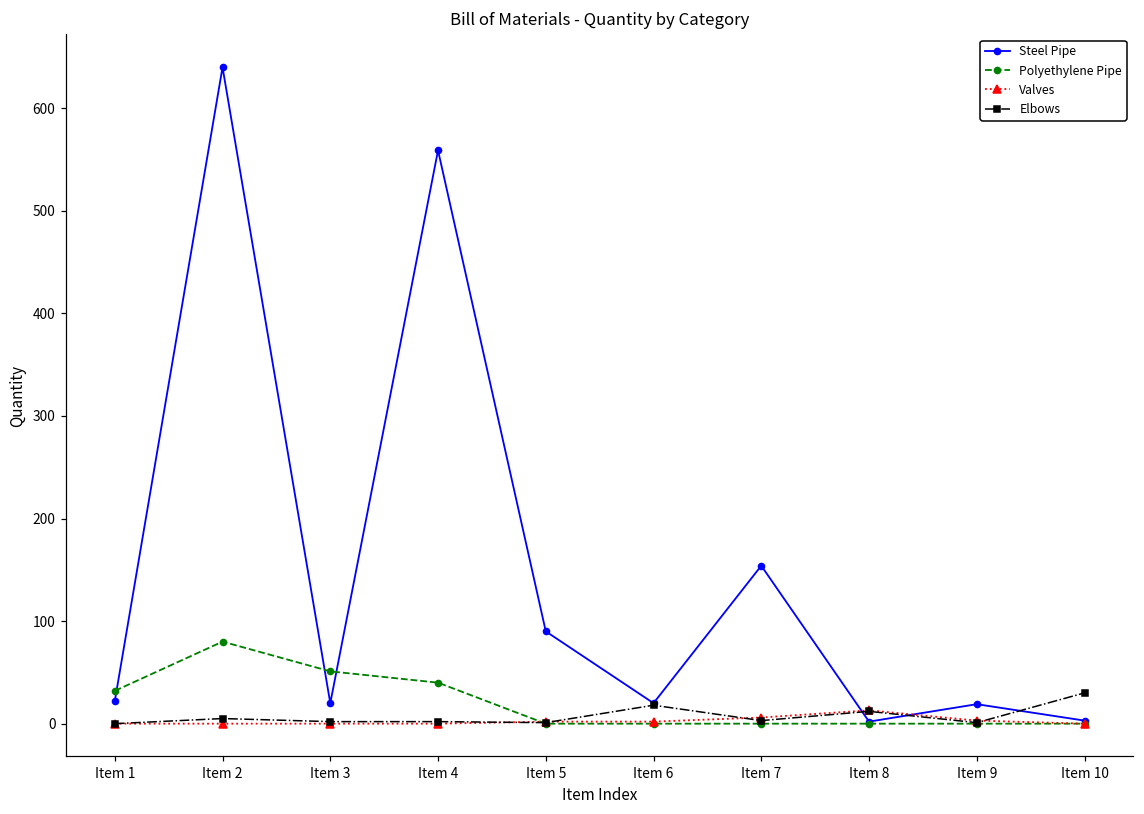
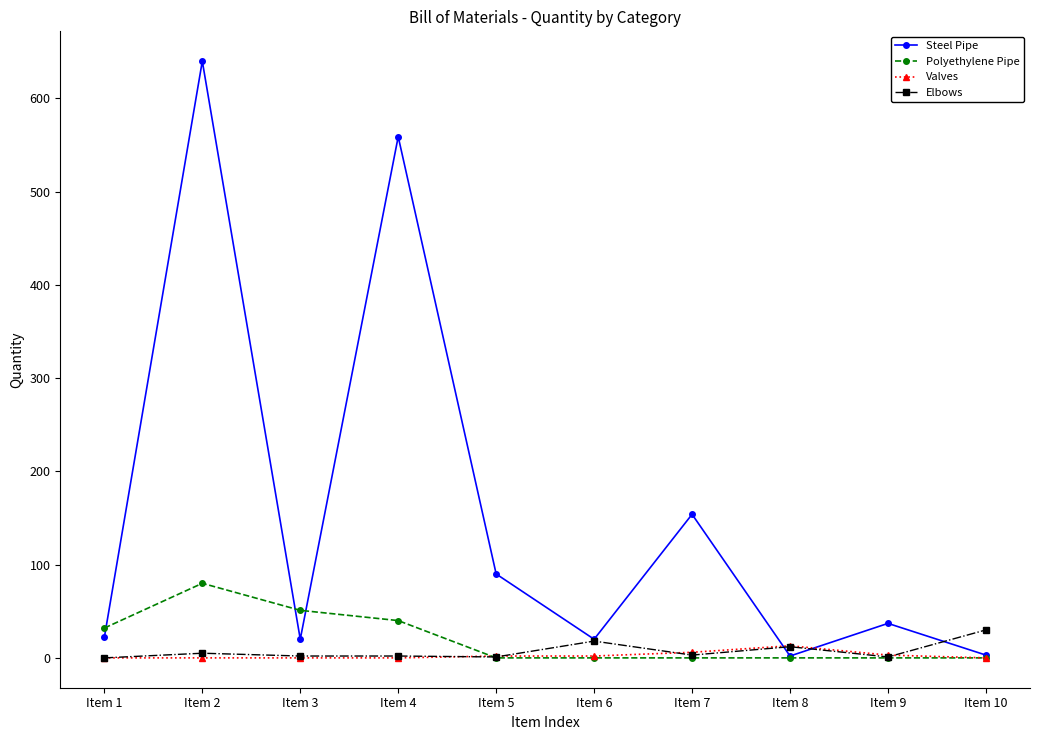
Steel Pipe, Item 9: 20 -> 40
